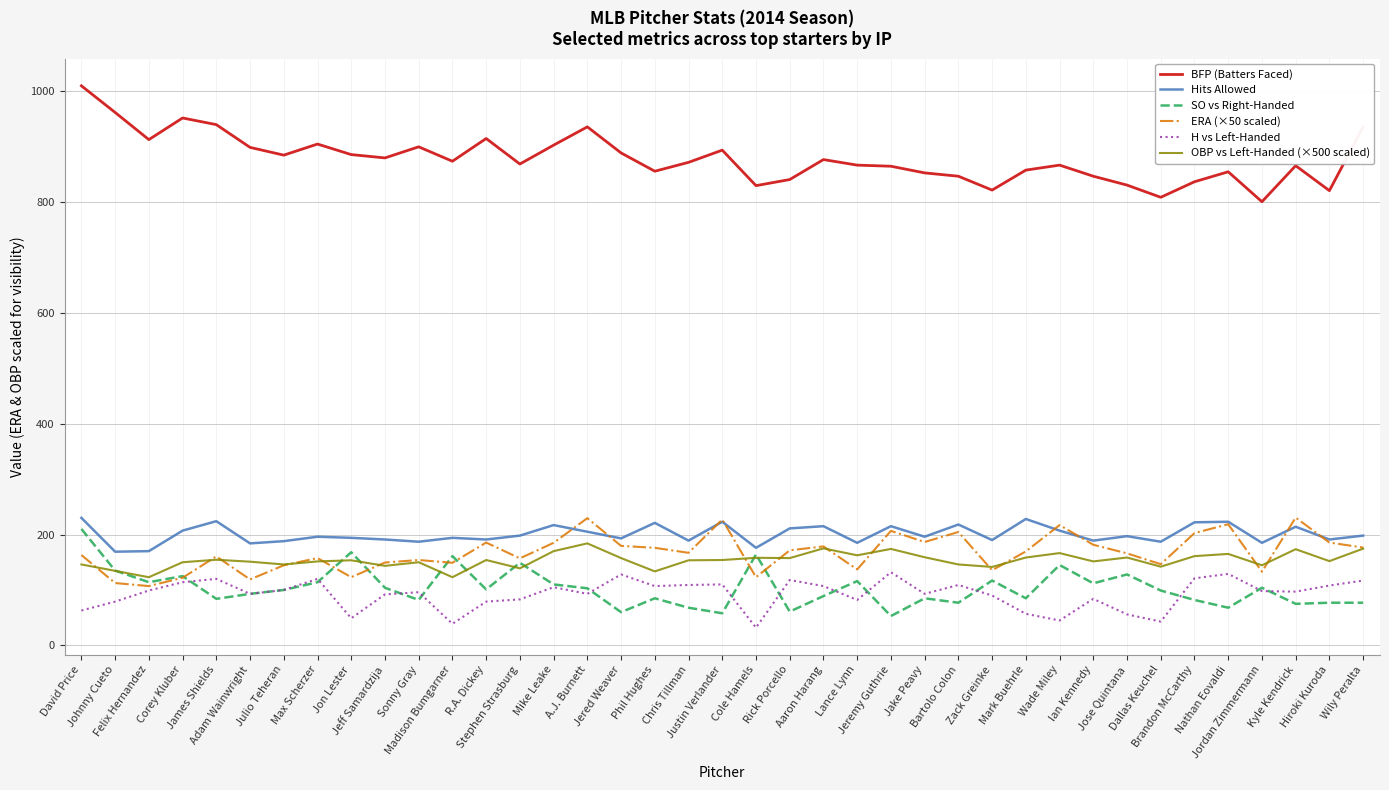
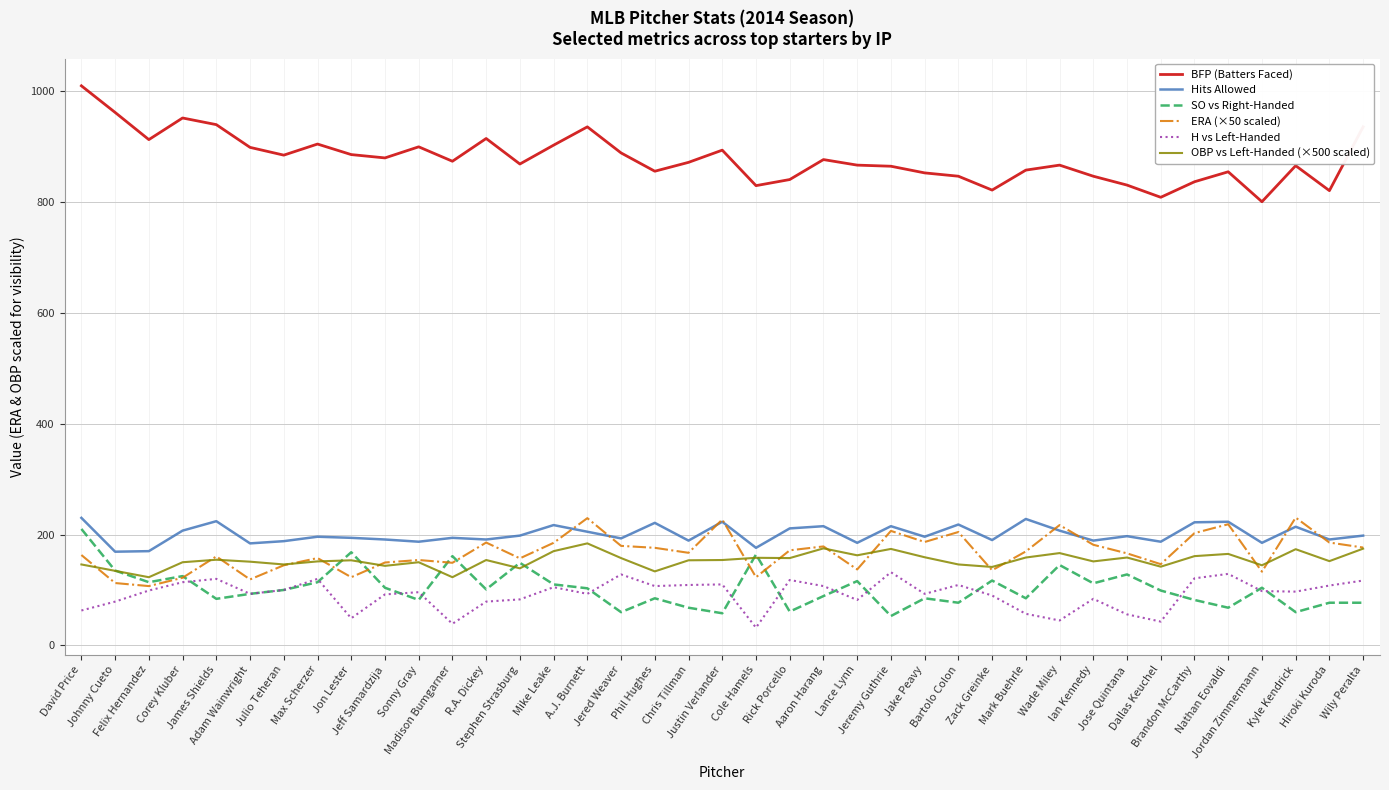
SO vs Right-Handed, Kyle Kendrick: 80 -> 60
